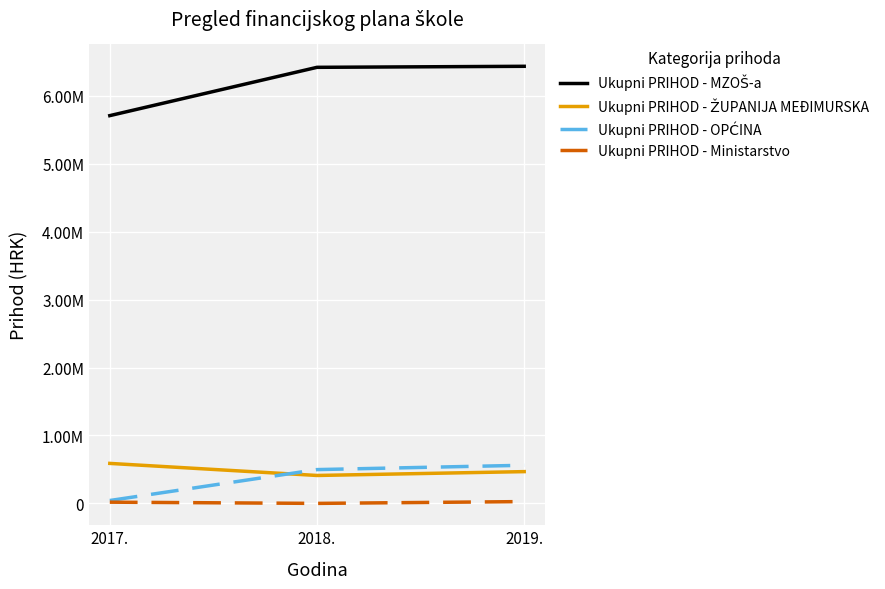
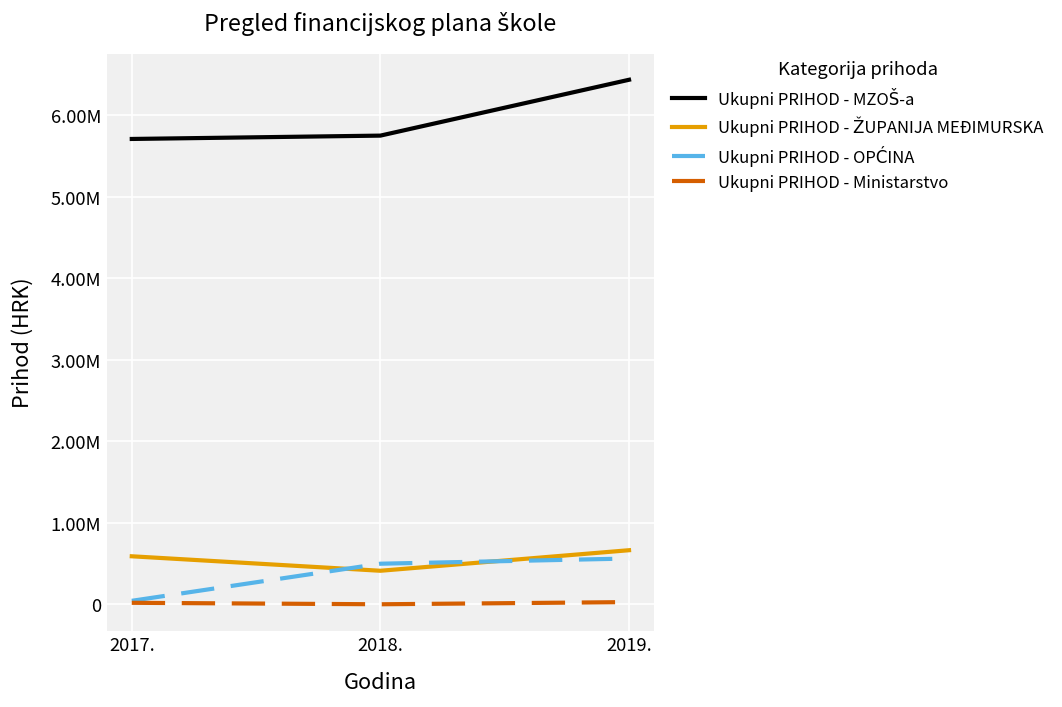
Ukupni PRIHOD - MZOŠ-a, 2018.: 6400000 -> 5800000
Ukupni PRIHOD - ŽUPANIJA MEĐIMURSKA, 2019.: 500000 -> 700000
